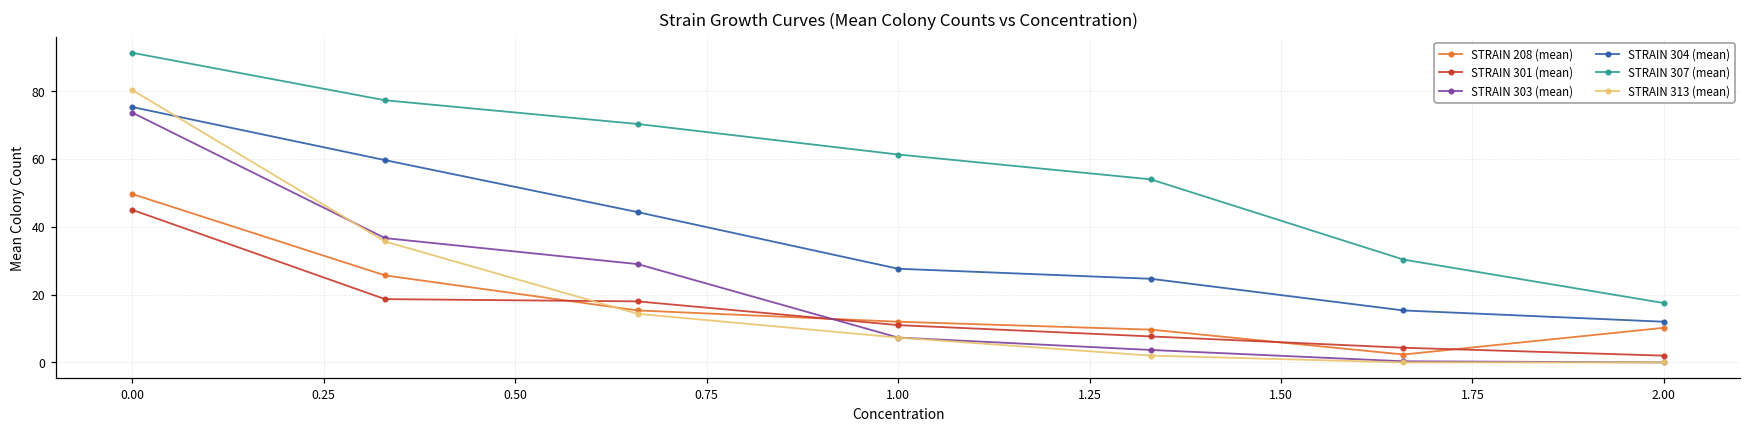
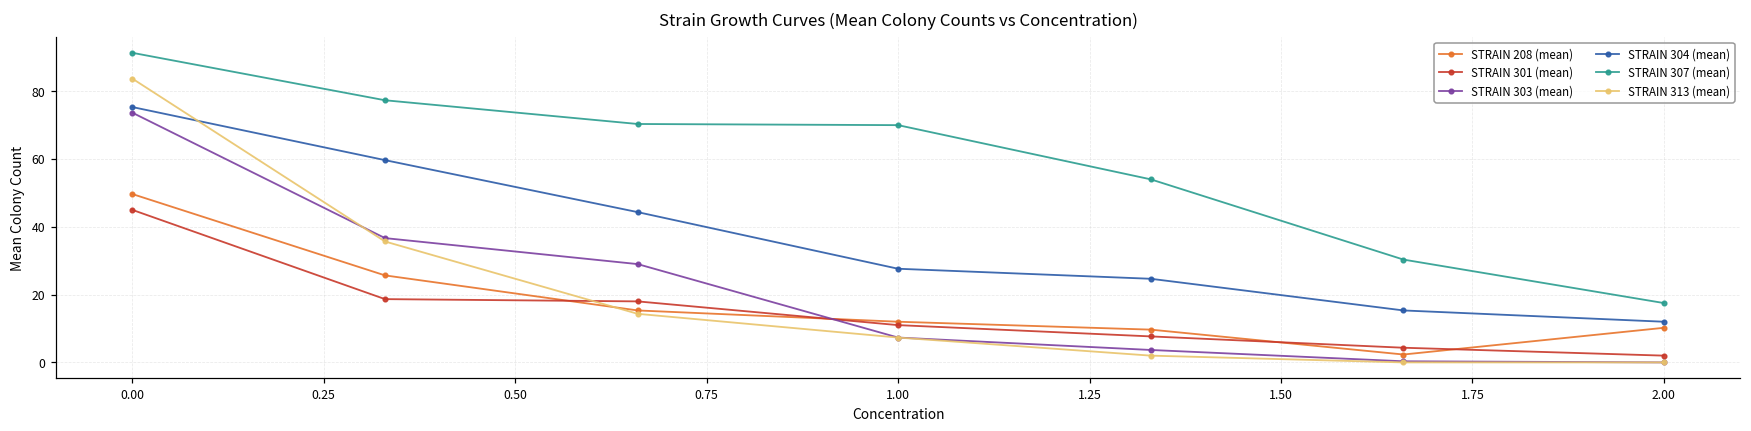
STRAIN 313 (mean), 0.00: 80 -> 84
STRAIN 307 (mean), 1.00: 61 -> 70
